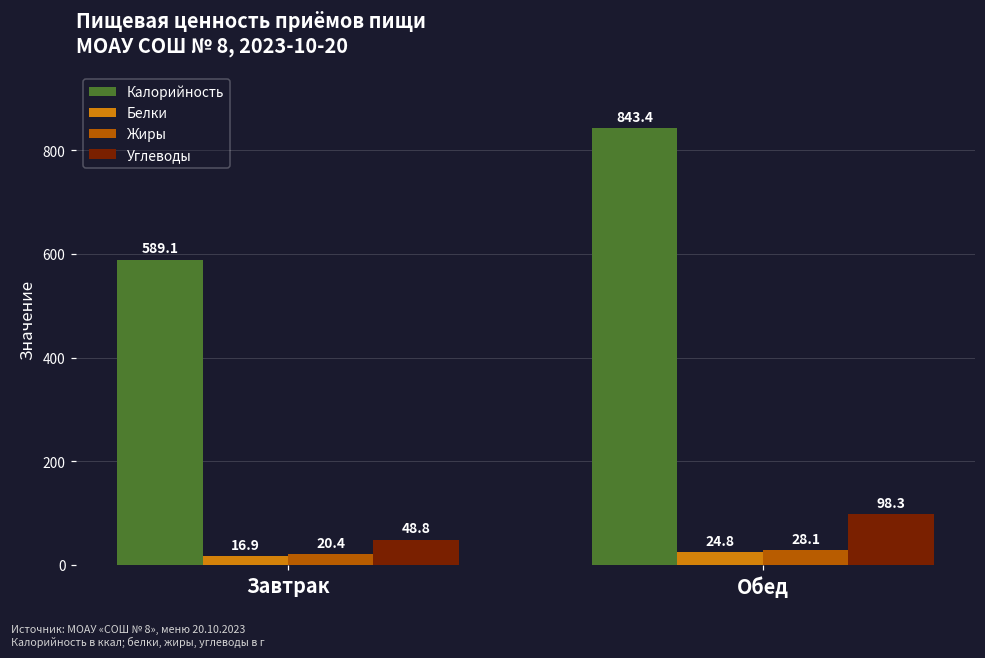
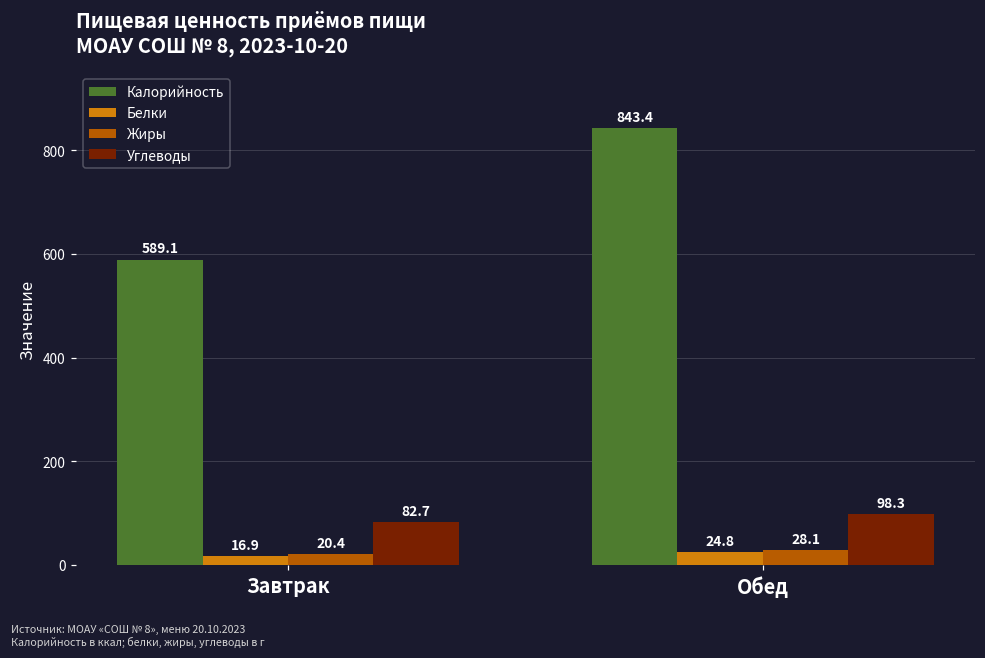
Углеводы, Завтрак: 48.8 -> 82.7
